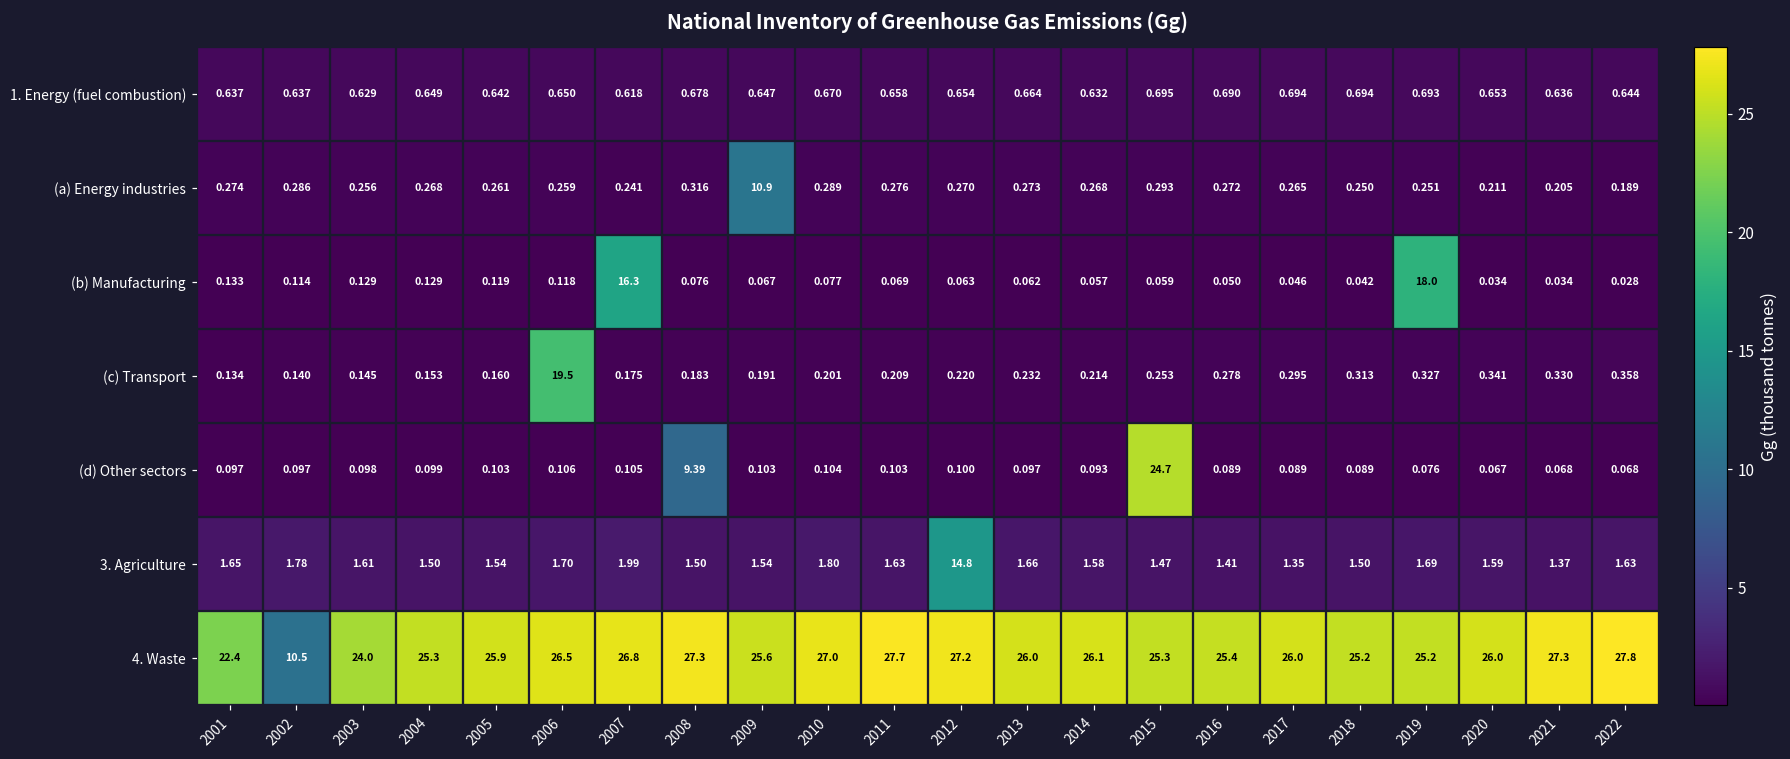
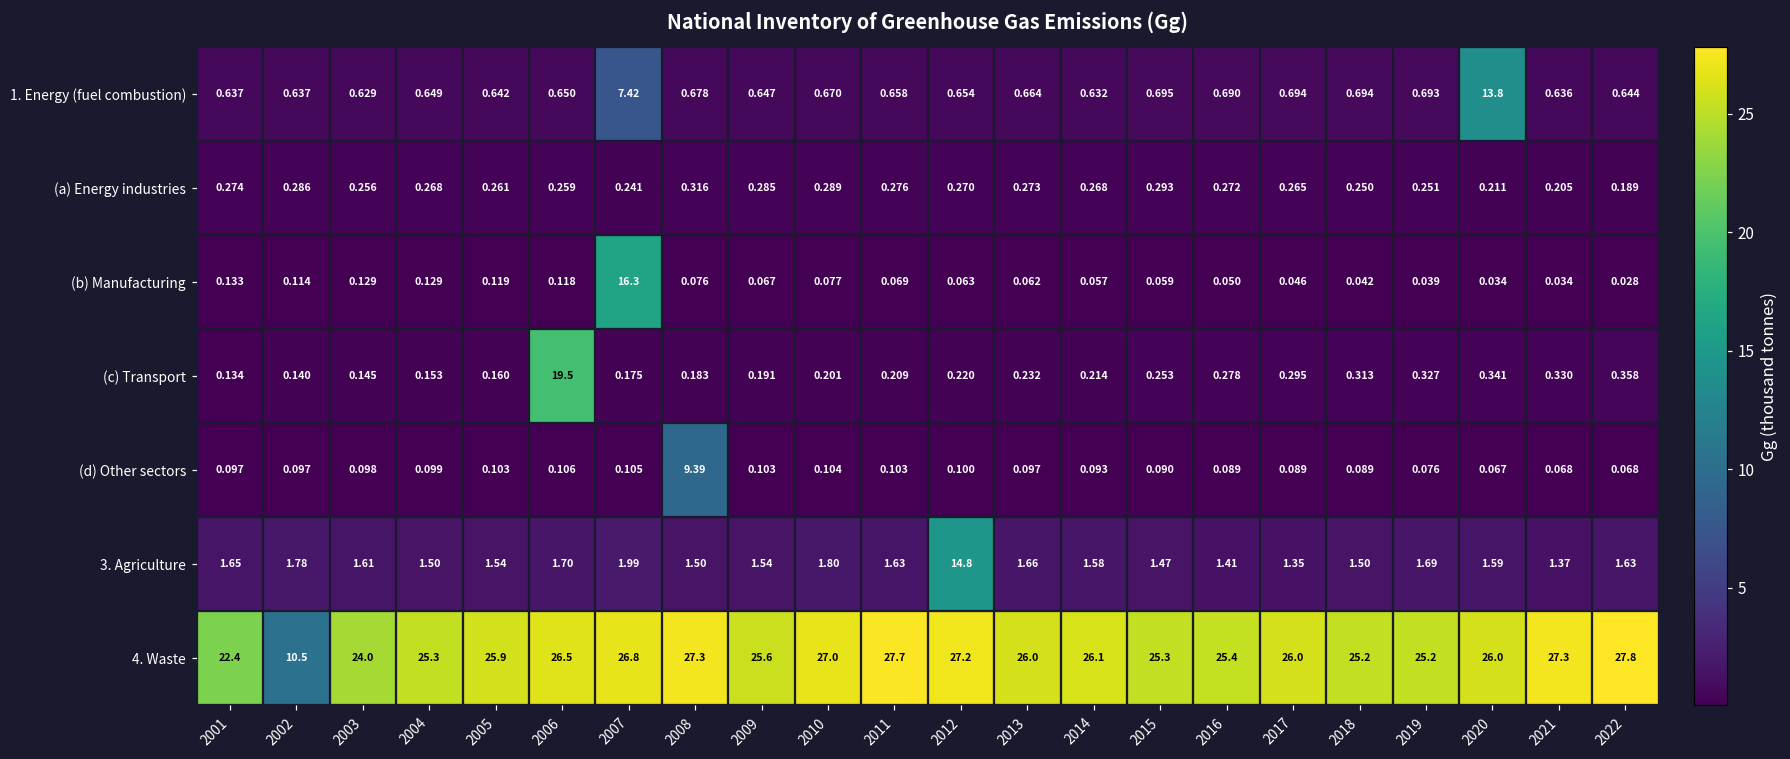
1. Energy (fuel combustion), 2007: 0.618 -> 7.42
1. Energy (fuel combustion), 2020: 0.653 -> 13.8
(a) Energy industries, 2009: 10.9 -> 0.285
(b) Manufacturing, 2019: 18.0 -> 0.039
(d) Other sectors, 2015: 24.7 -> 0.090
